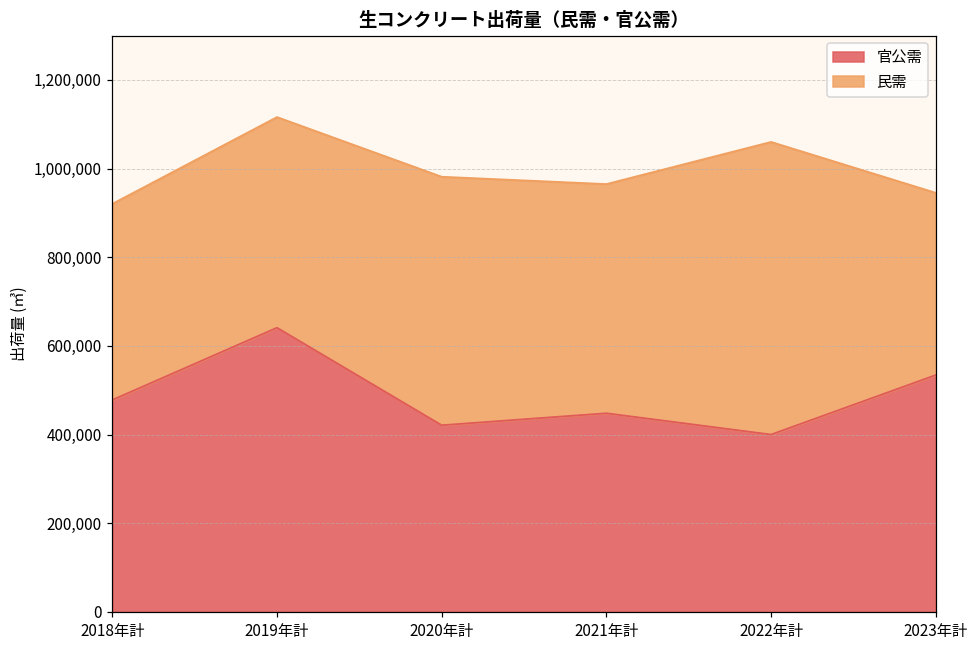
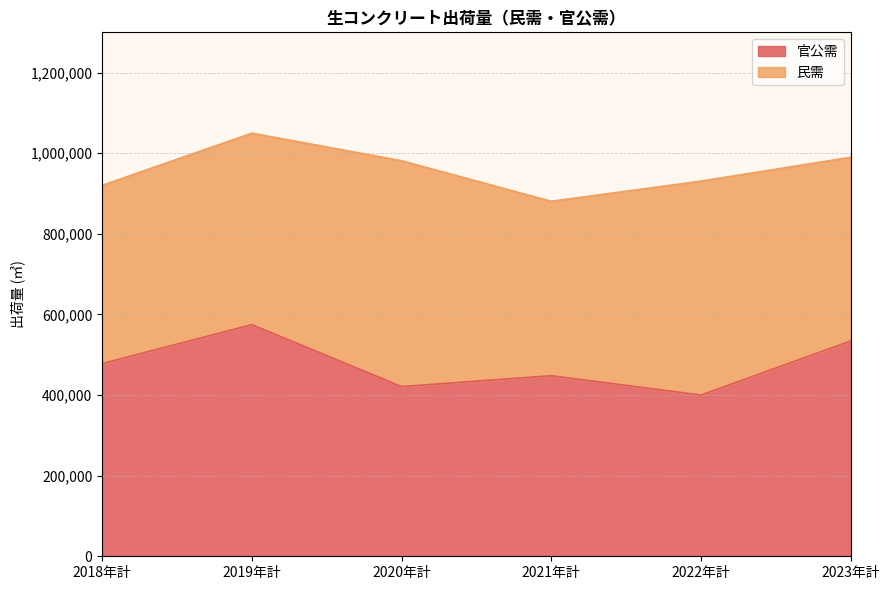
官公需, 2019年計: 640,000 -> 570,000
民需, 2021年計: 520,000 -> 430,000
民需, 2022年計: 660,000 -> 530,000
民需, 2023年計: 410,000 -> 460,000
